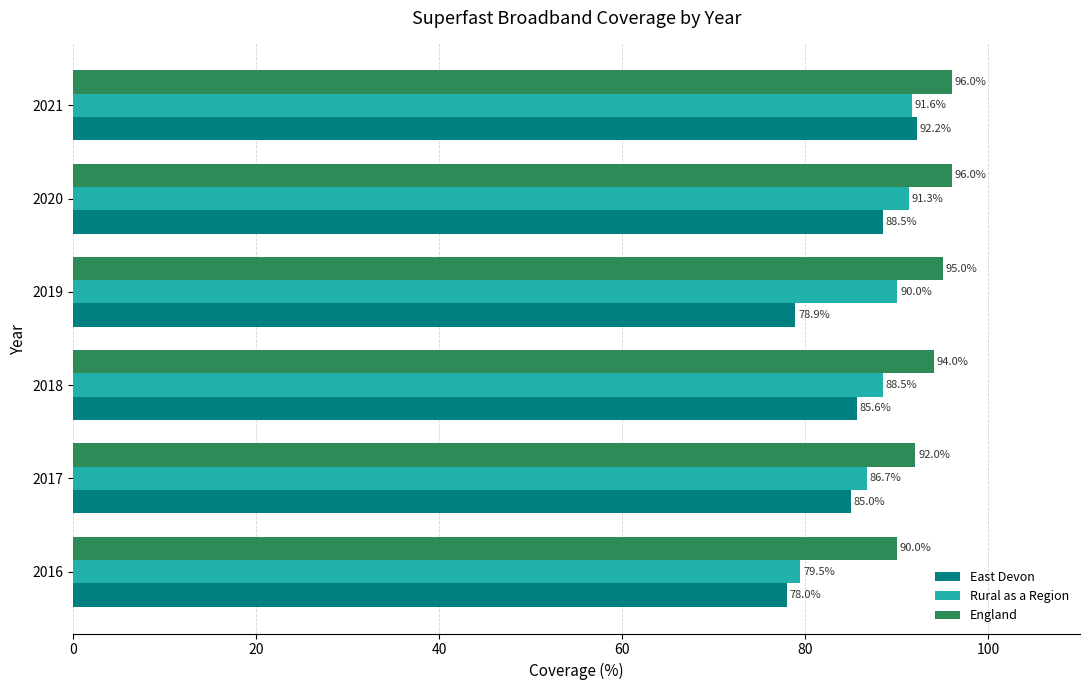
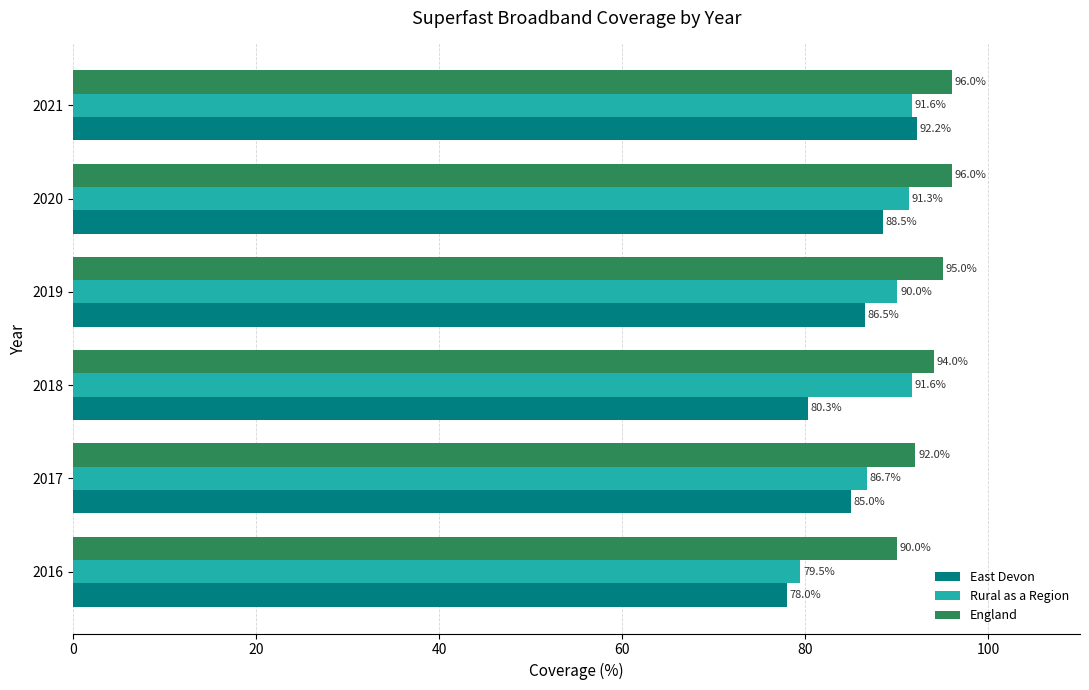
East Devon, 2019: 78.9% -> 86.5%
Rural as a Region, 2018: 88.5% -> 91.6%
East Devon, 2018: 85.6% -> 80.3%
